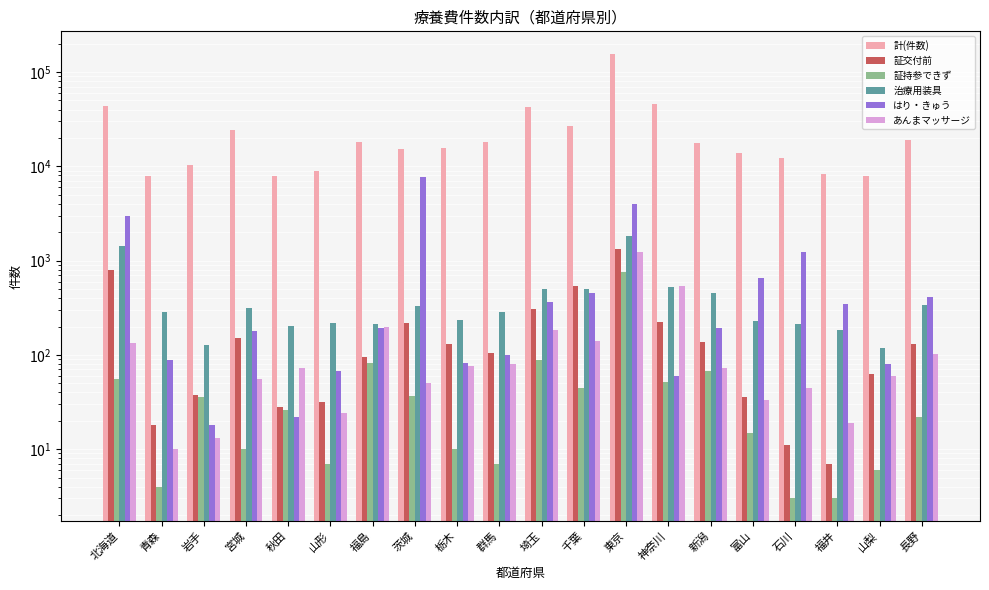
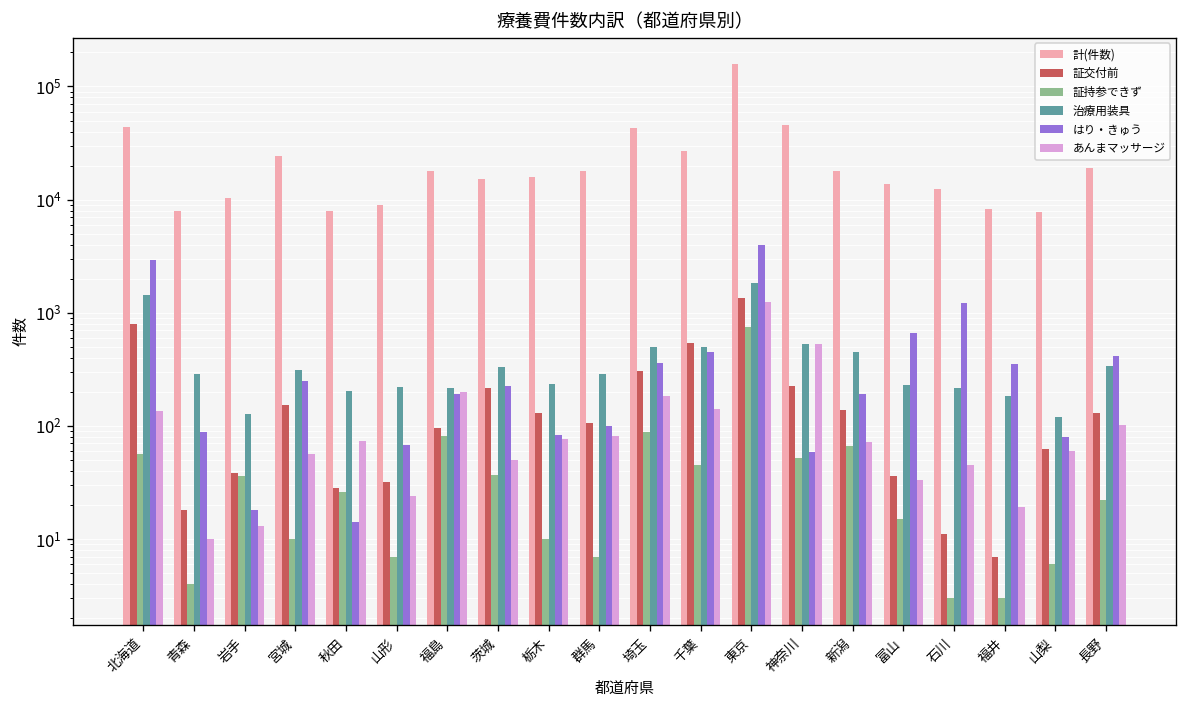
はり・きゅう, 宮城: 180 -> 250
はり・きゅう, 秋田: 22 -> 14
はり・きゅう, 茨城: 8000 -> 220
